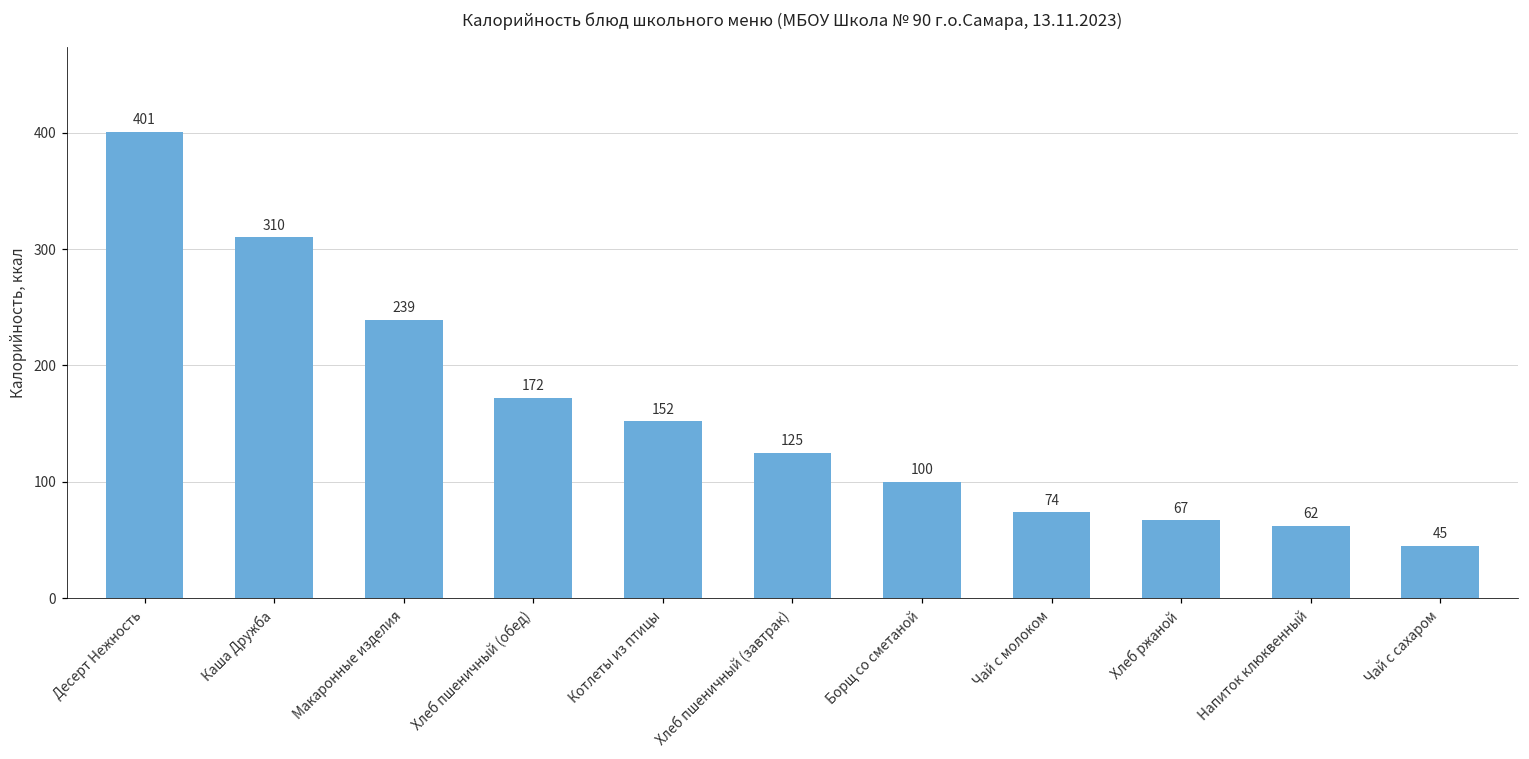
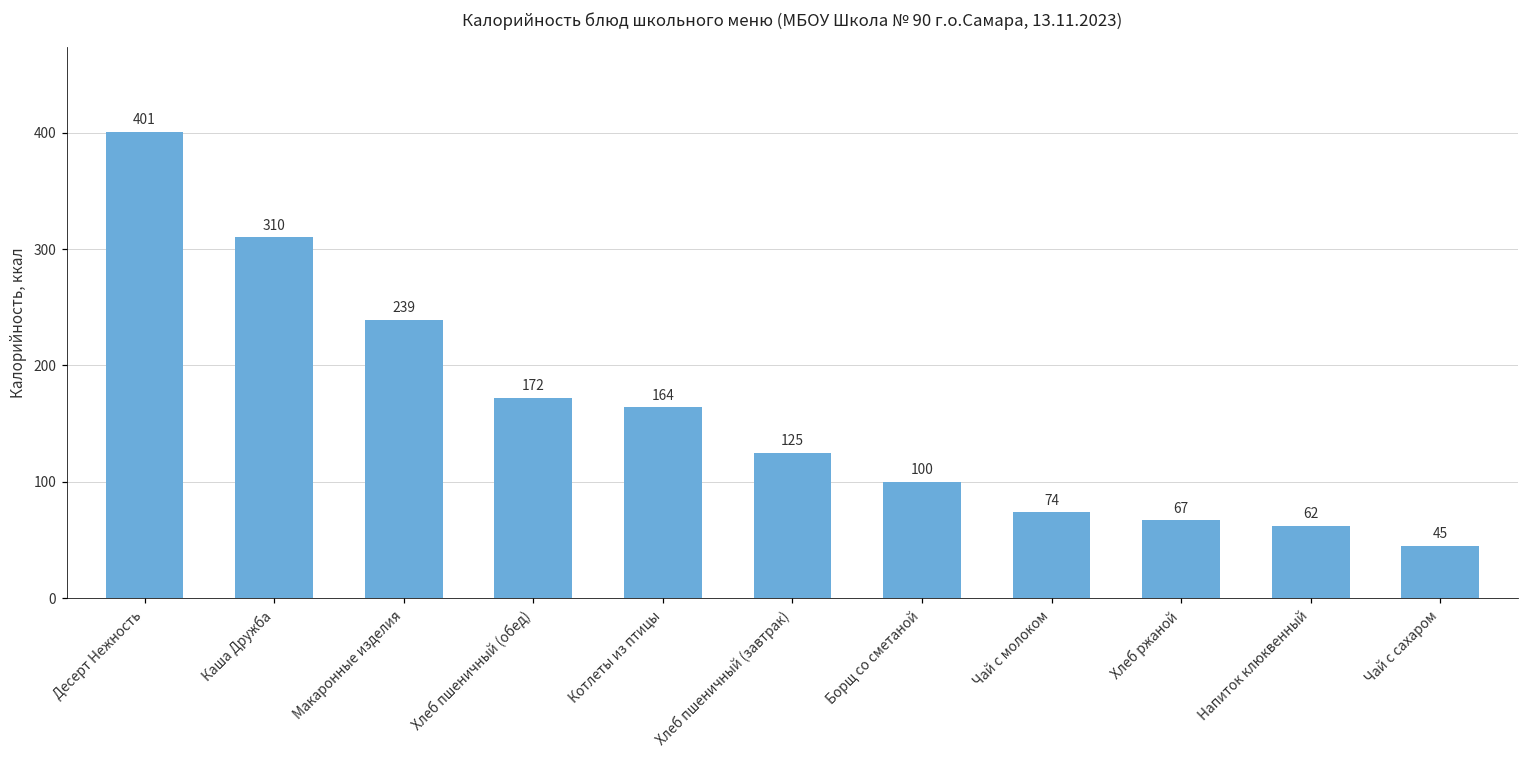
Котлеты из птицы: 152 -> 164
